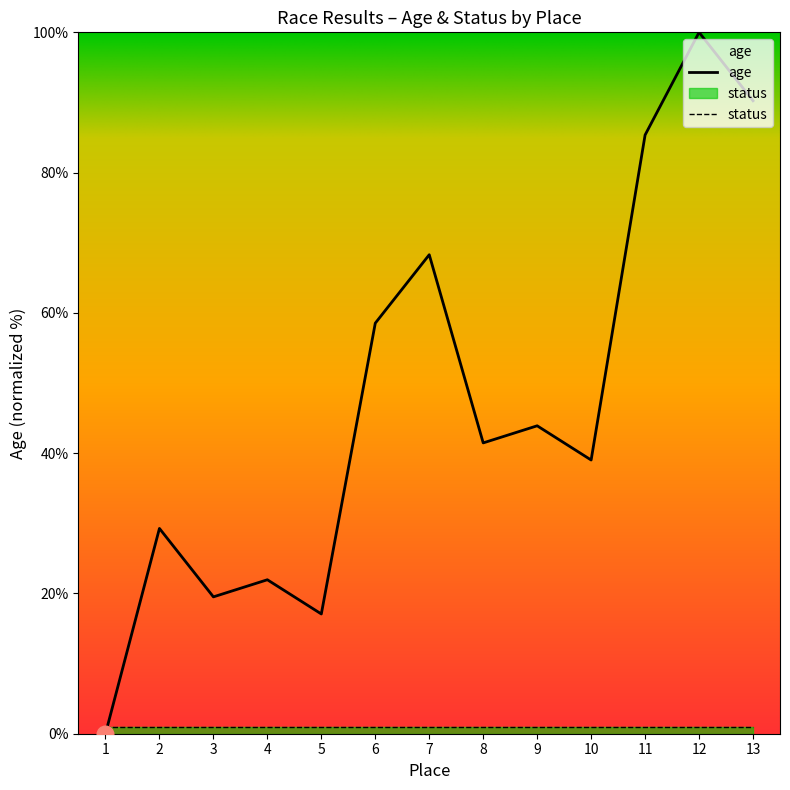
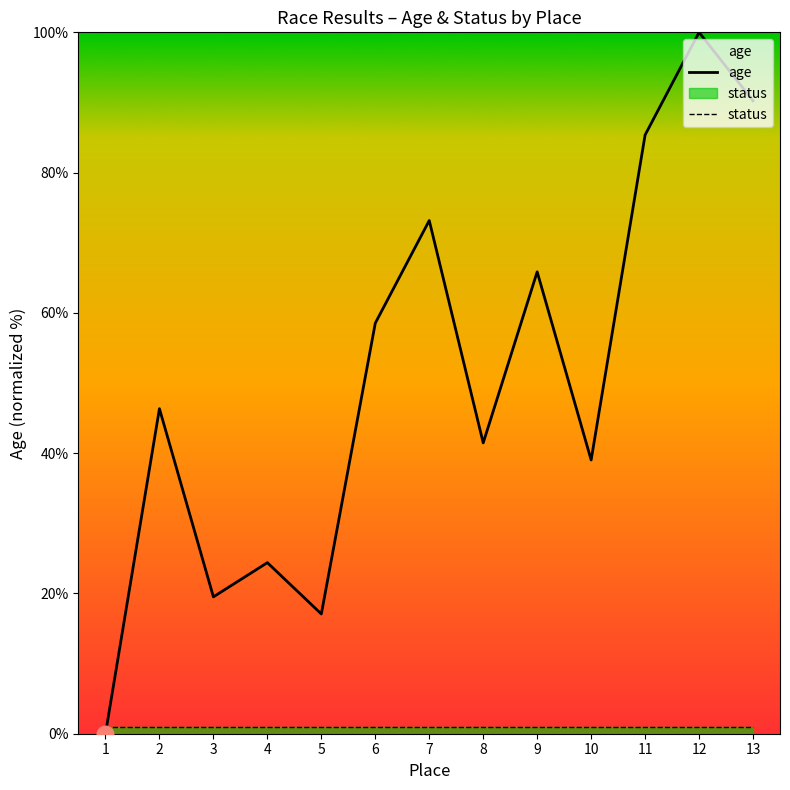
age, 2: 29% -> 46%
age, 4: 22% -> 24%
age, 7: 68% -> 73%
age, 9: 44% -> 66%
